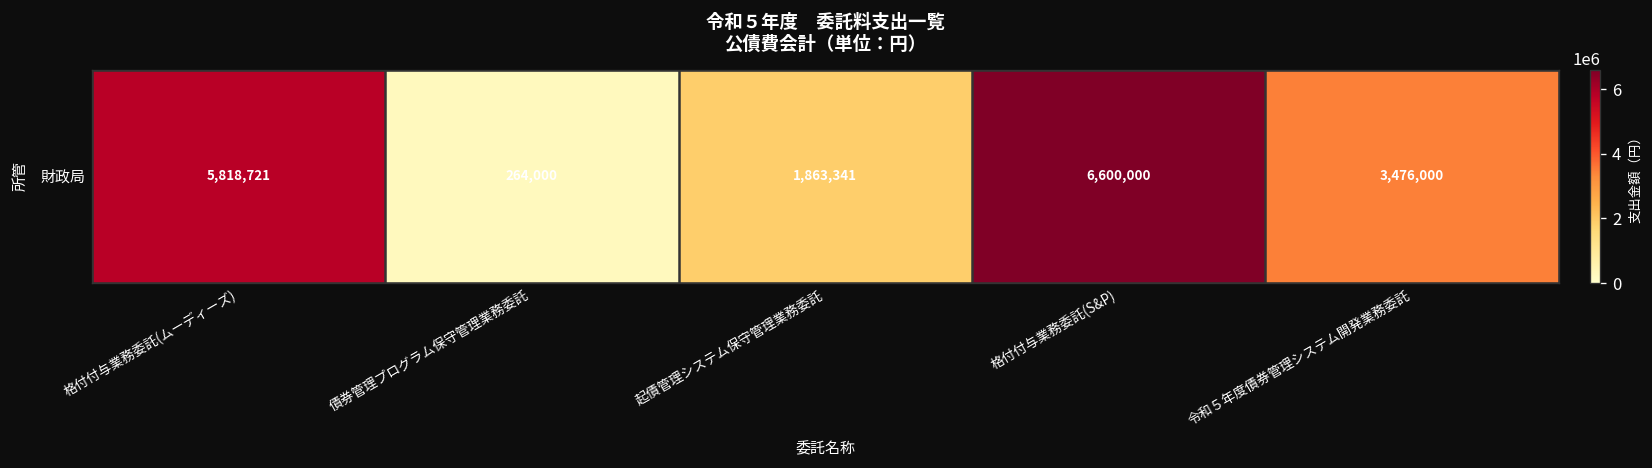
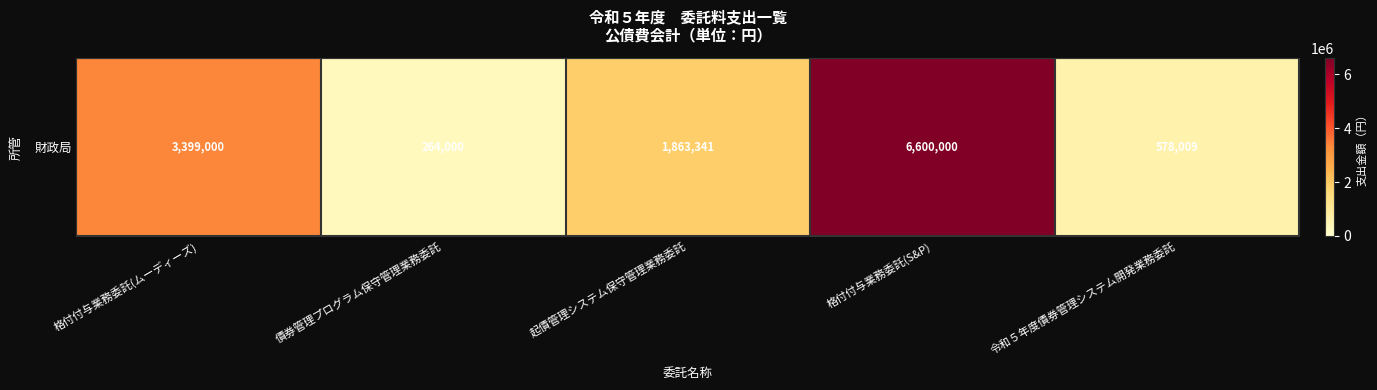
財政局, 格付付与業務委託(ムーディーズ): 5,818,721 -> 3,399,000
財政局, 令和５年度債券管理システム開発業務委託: 3,476,000 -> 578,009
